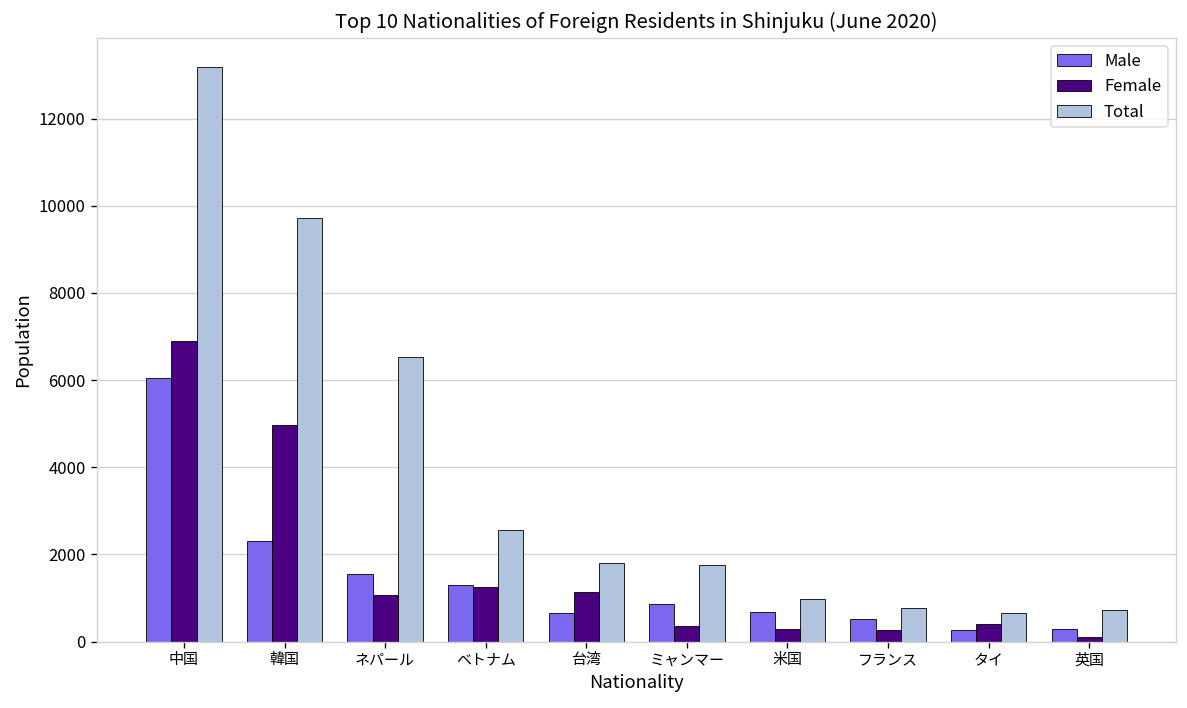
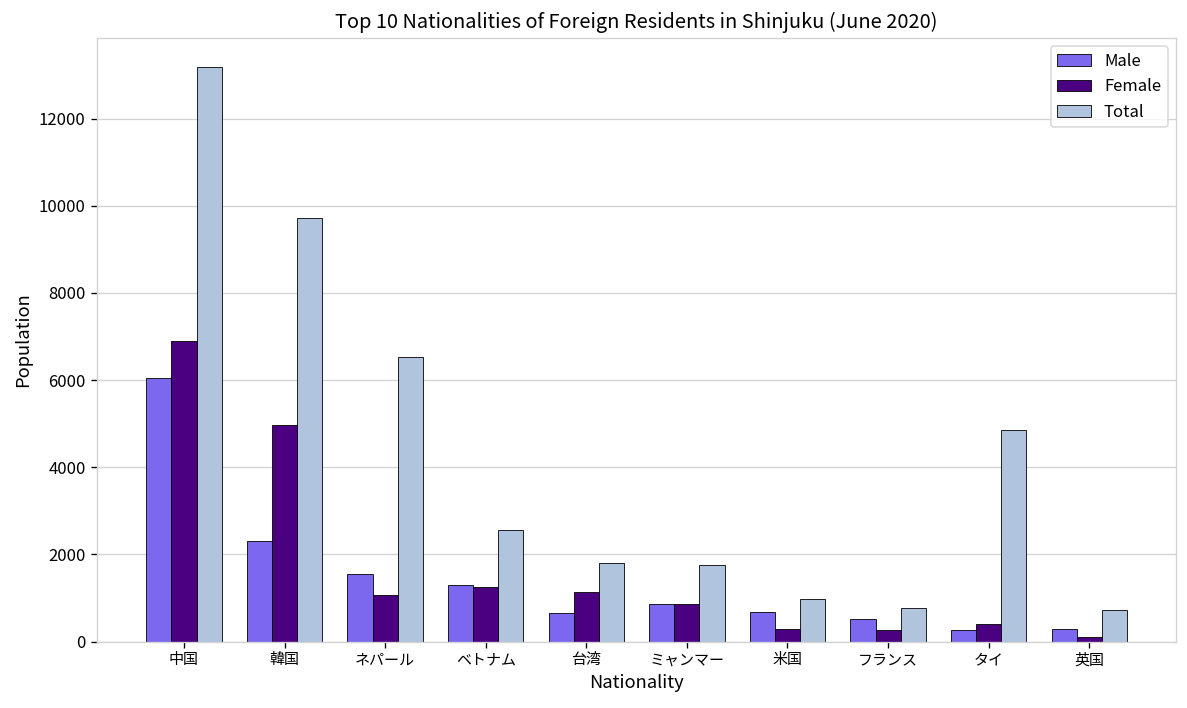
Female, ミャンマー: 400 -> 900
Total, タイ: 700 -> 4900
